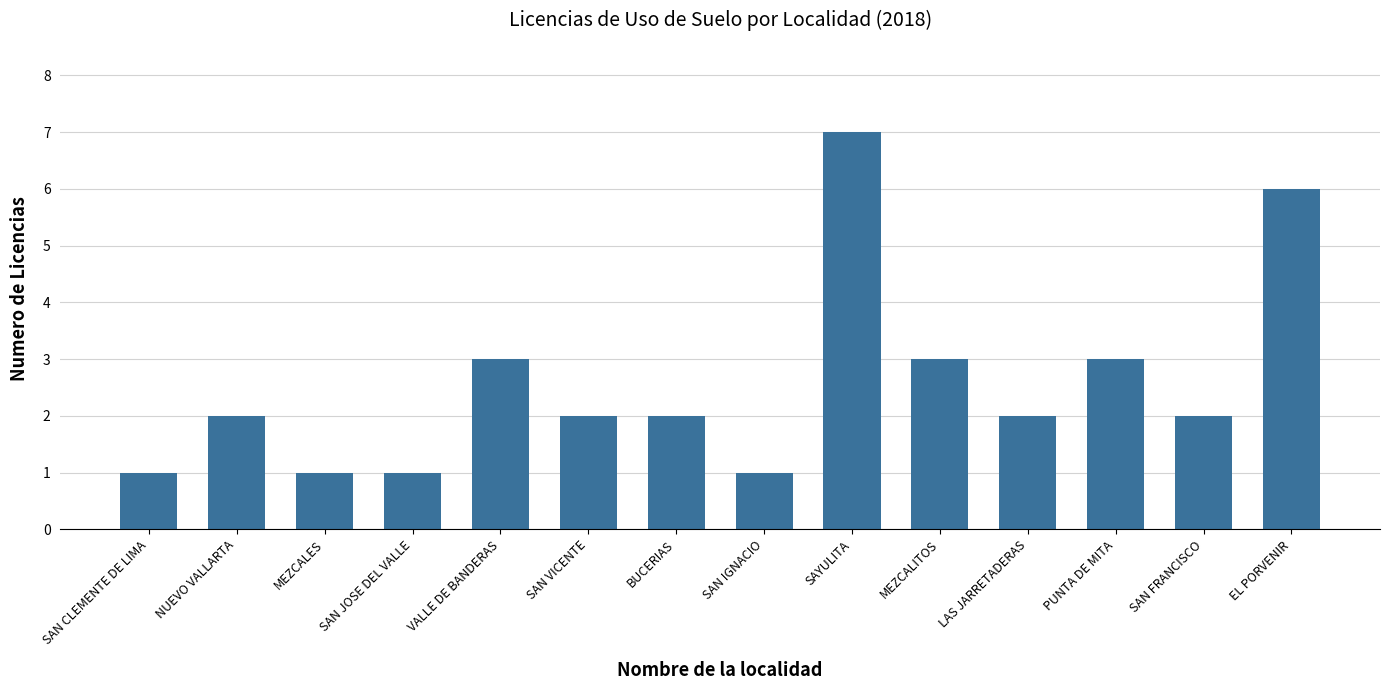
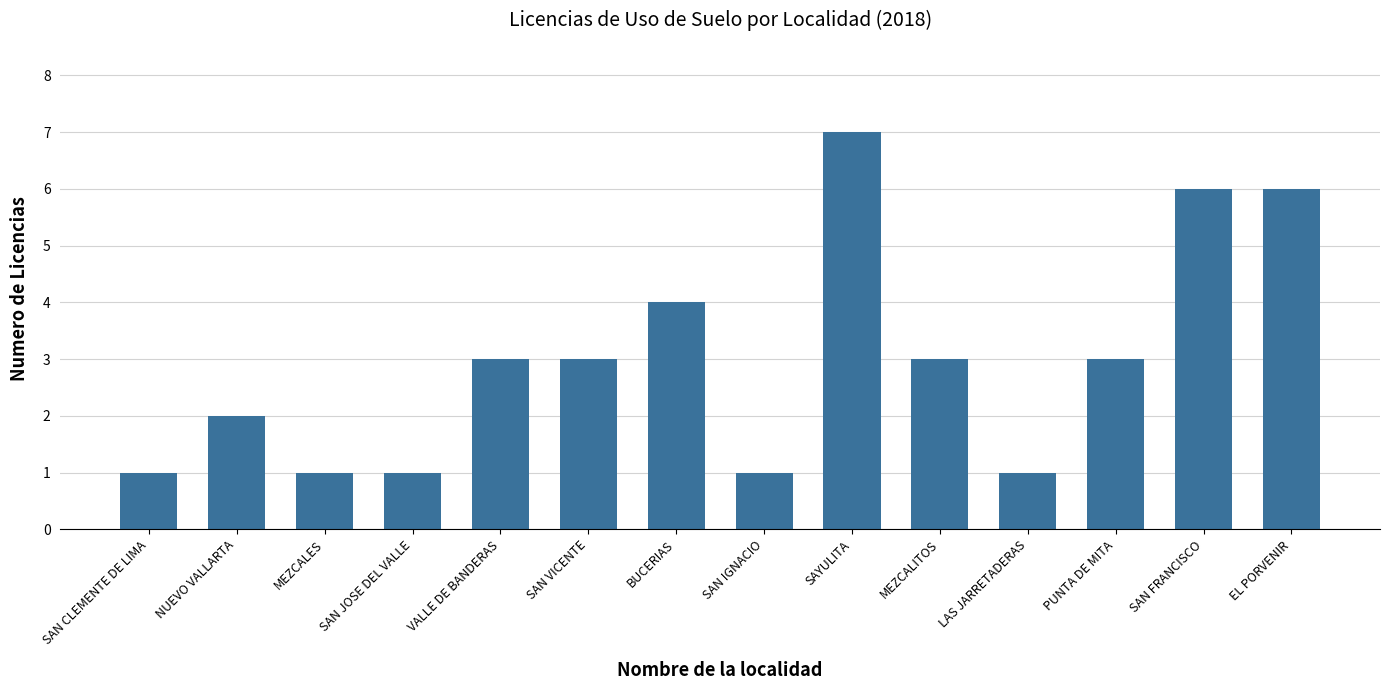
SAN VICENTE: 2 -> 3
BUCERIAS: 2 -> 4
LAS JARRETADERAS: 2 -> 1
SAN FRANCISCO: 2 -> 6
